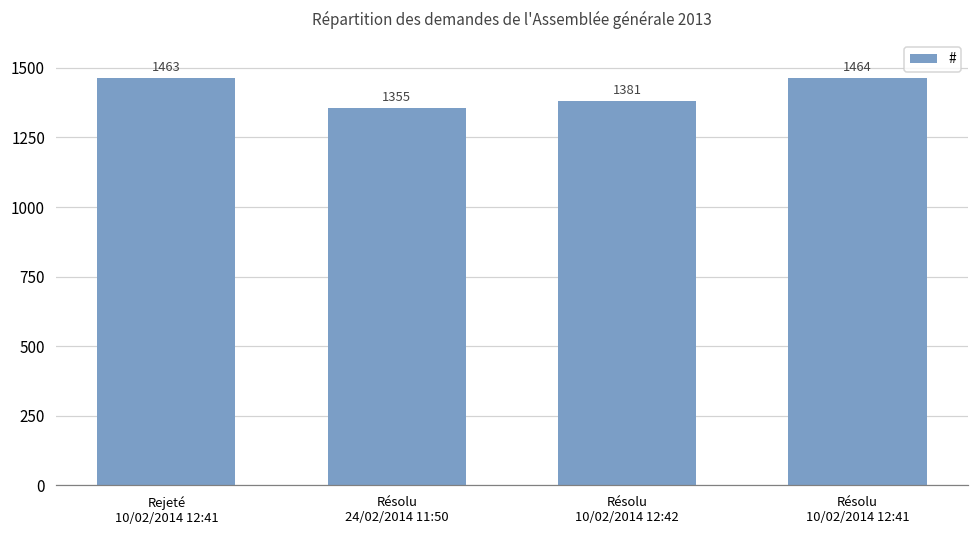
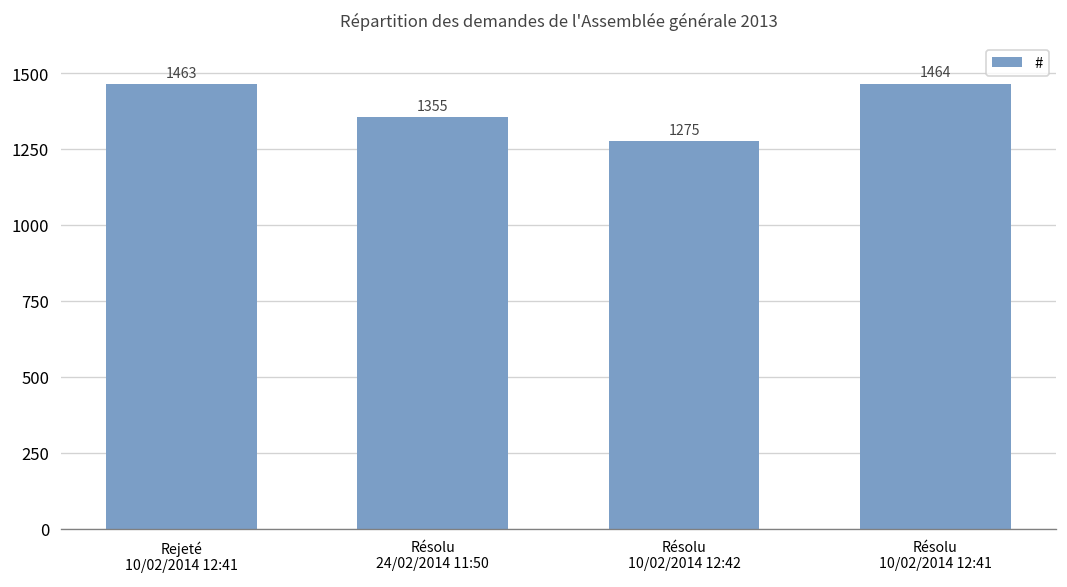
Résolu 10/02/2014 12:42: 1381 -> 1275
